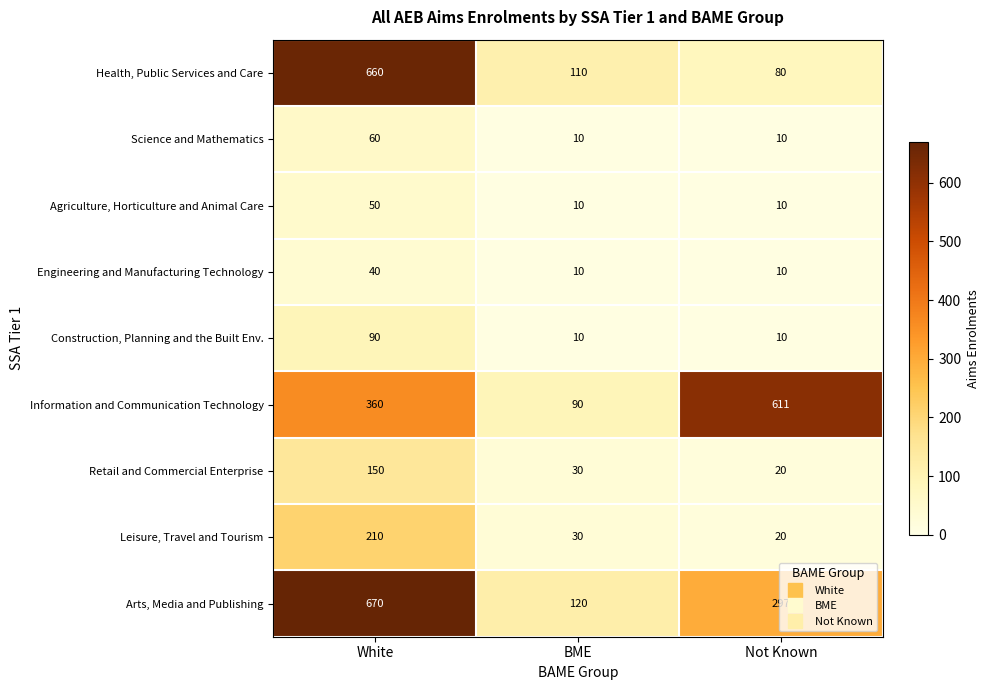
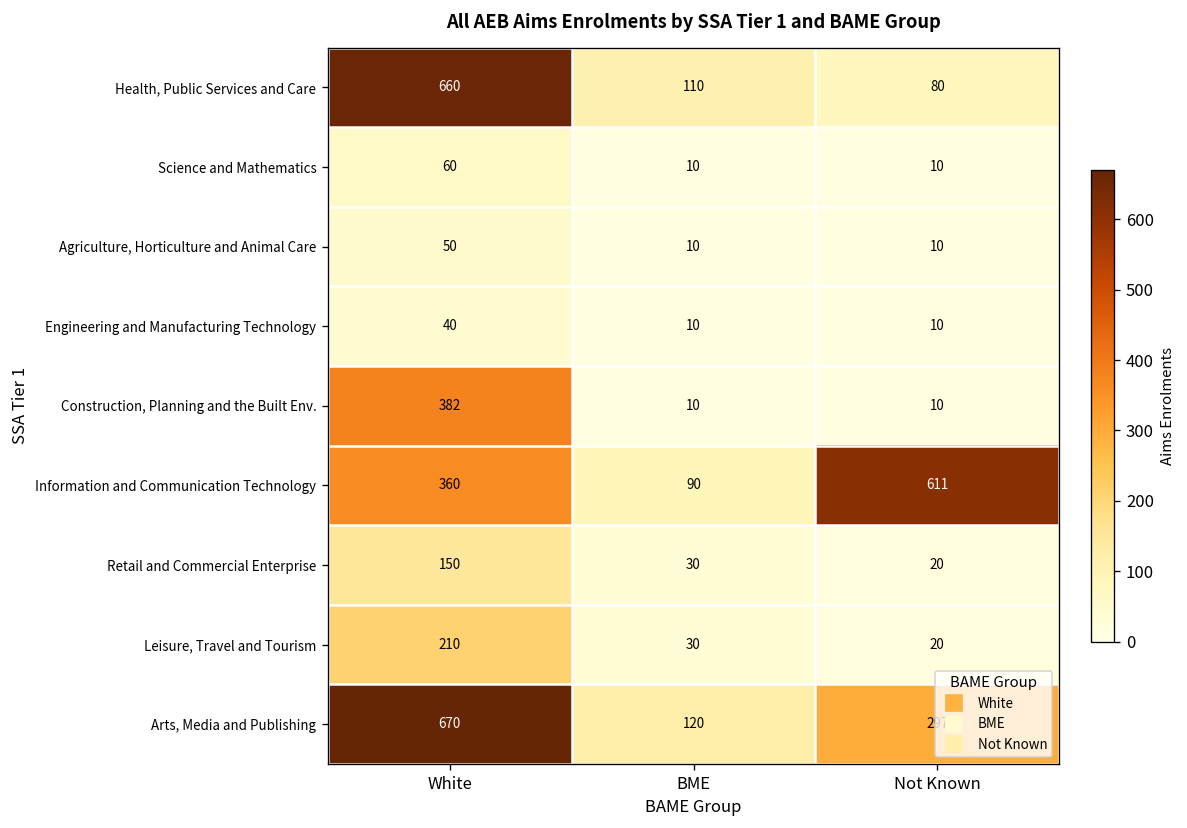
Construction, Planning and the Built Env., White: 90 -> 382
